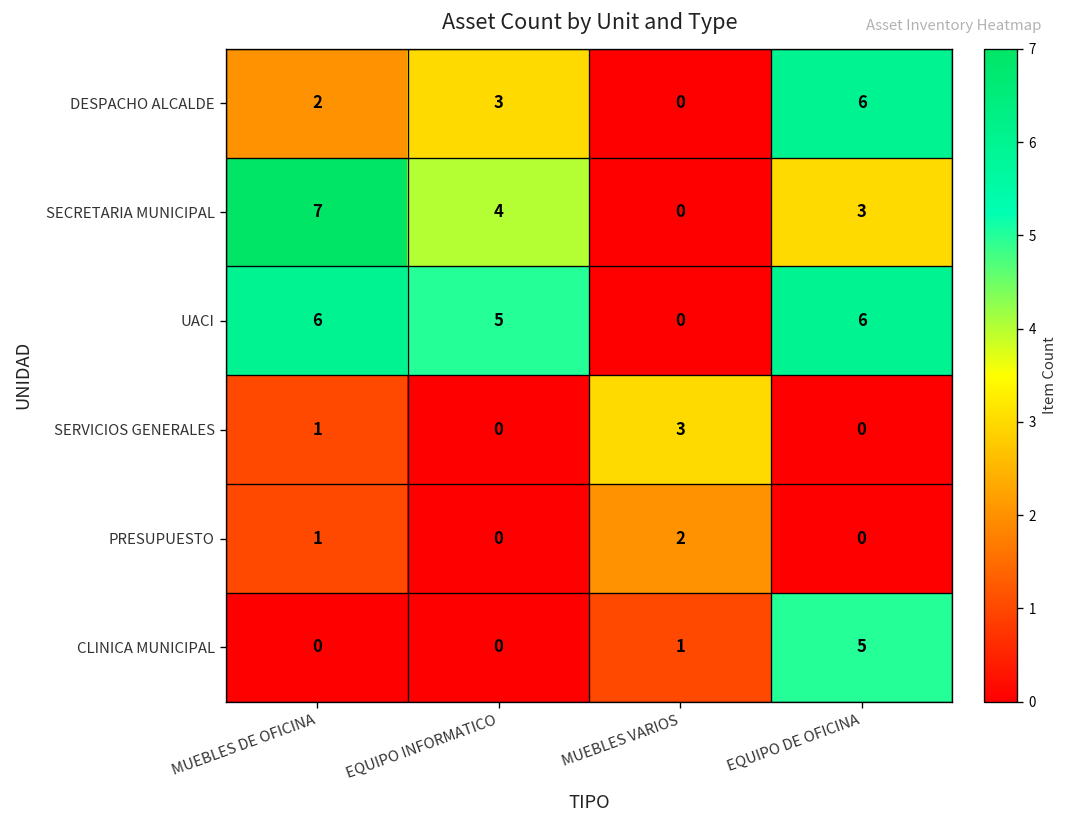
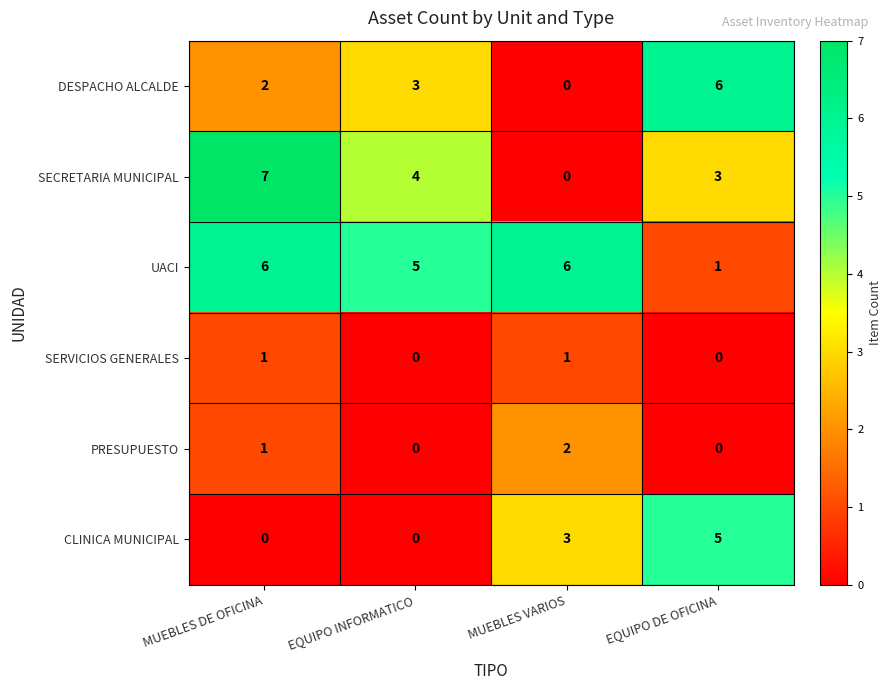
UACI, MUEBLES VARIOS: 0 -> 6
UACI, EQUIPO DE OFICINA: 6 -> 1
SERVICIOS GENERALES, MUEBLES VARIOS: 3 -> 1
CLINICA MUNICIPAL, MUEBLES VARIOS: 1 -> 3
